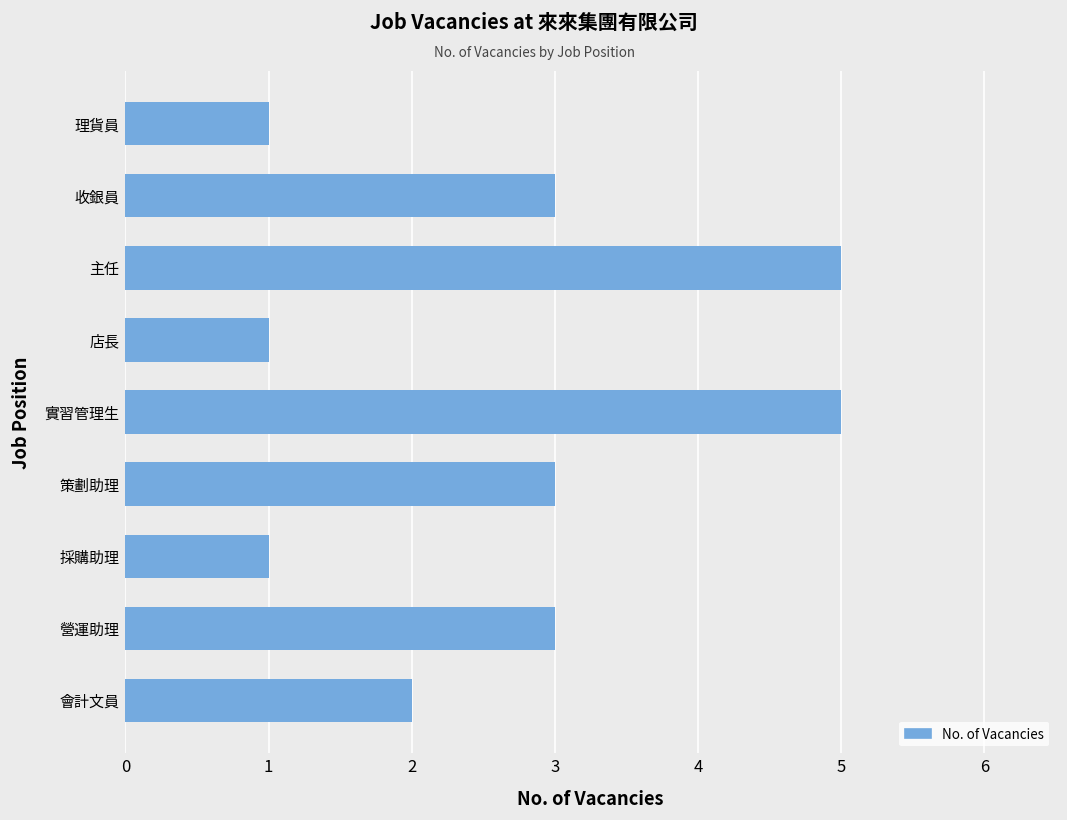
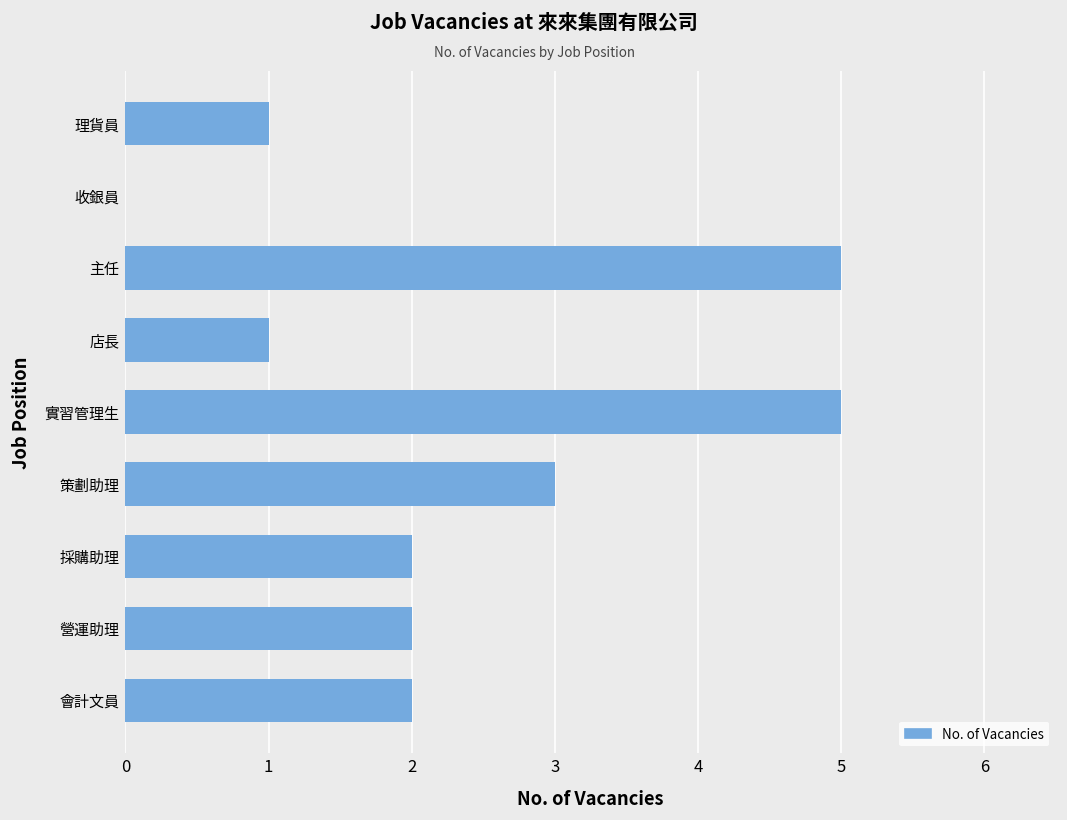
收銀員: 3 -> 0
採購助理: 1 -> 2
營運助理: 3 -> 2
